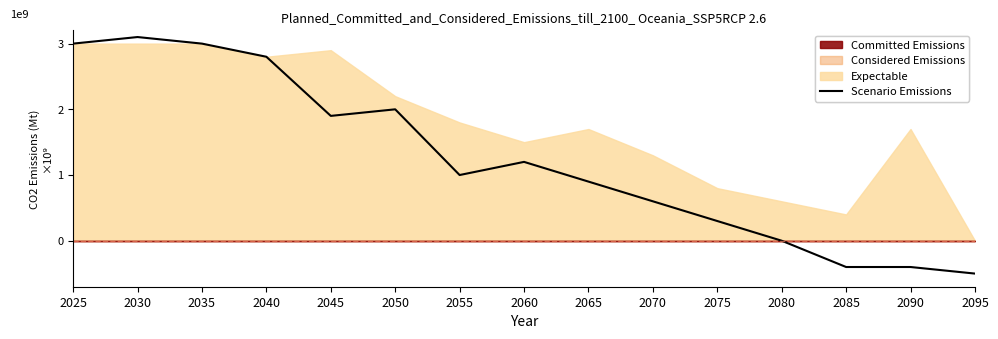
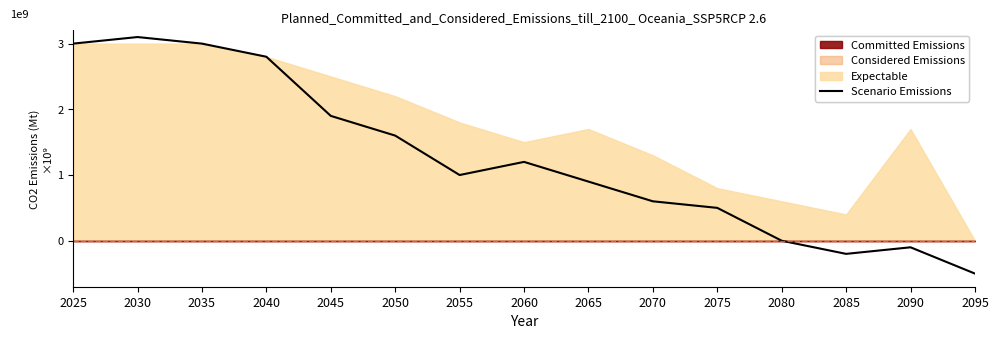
Expectable, 2045: 2.9 -> 2.5
Scenario Emissions, 2050: 2.0 -> 1.6
Scenario Emissions, 2075: 0.3 -> 0.5
Scenario Emissions, 2085: -0.4 -> -0.2
Scenario Emissions, 2090: -0.4 -> -0.1
